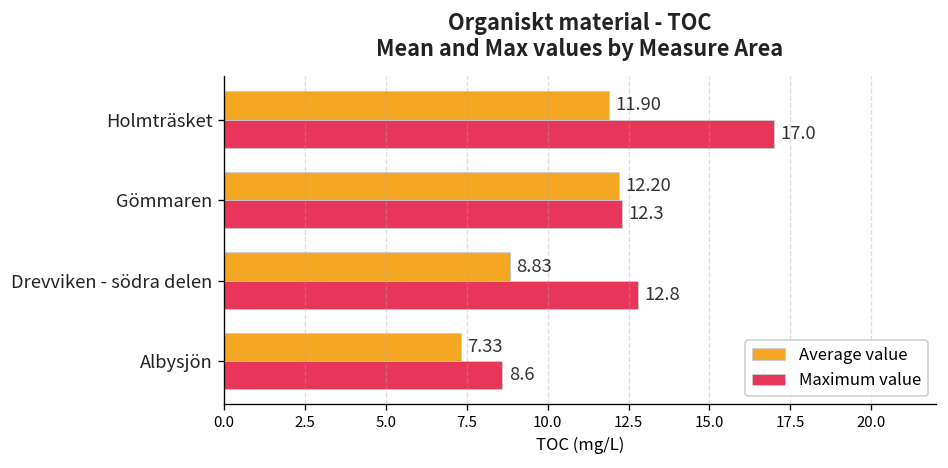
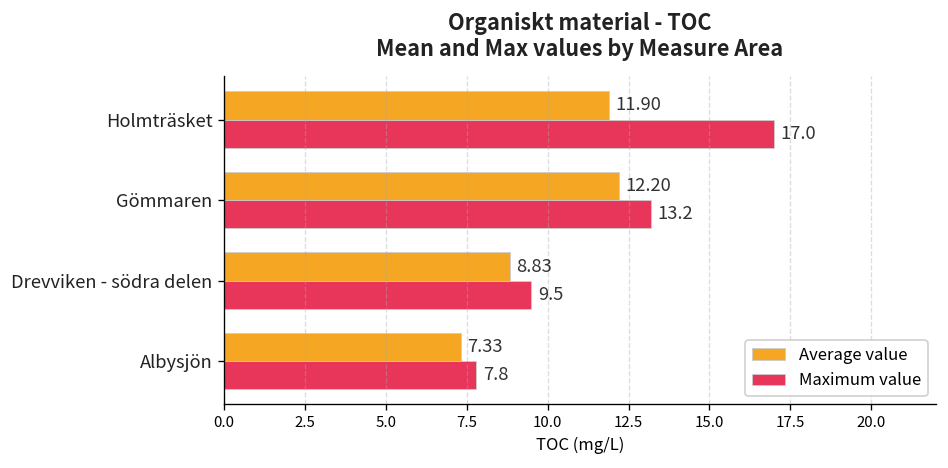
Maximum value, Gömmaren: 12.3 -> 13.2
Maximum value, Drevviken - södra delen: 12.8 -> 9.5
Maximum value, Albysjön: 8.6 -> 7.8
